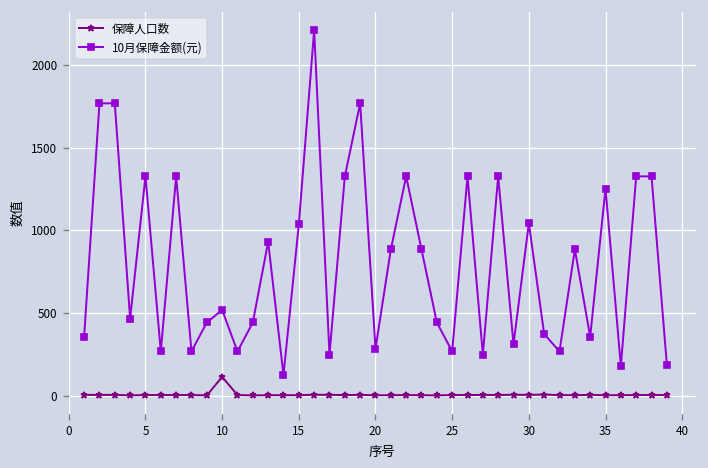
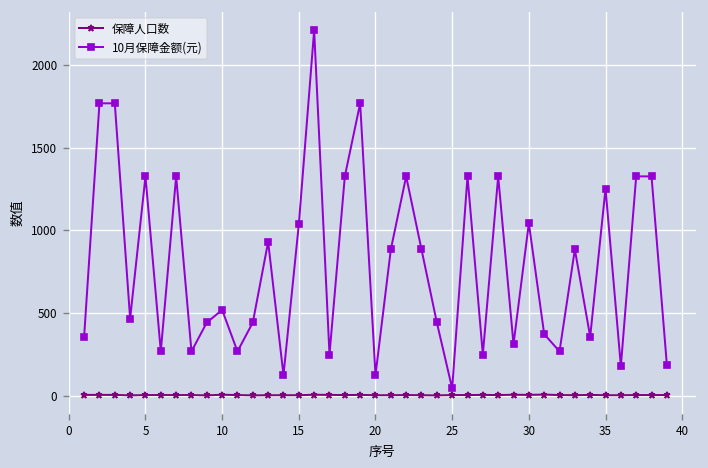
保障人口数, 10: 110 -> 10
10月保障金额(元), 20: 280 -> 120
10月保障金额(元), 25: 270 -> 40
